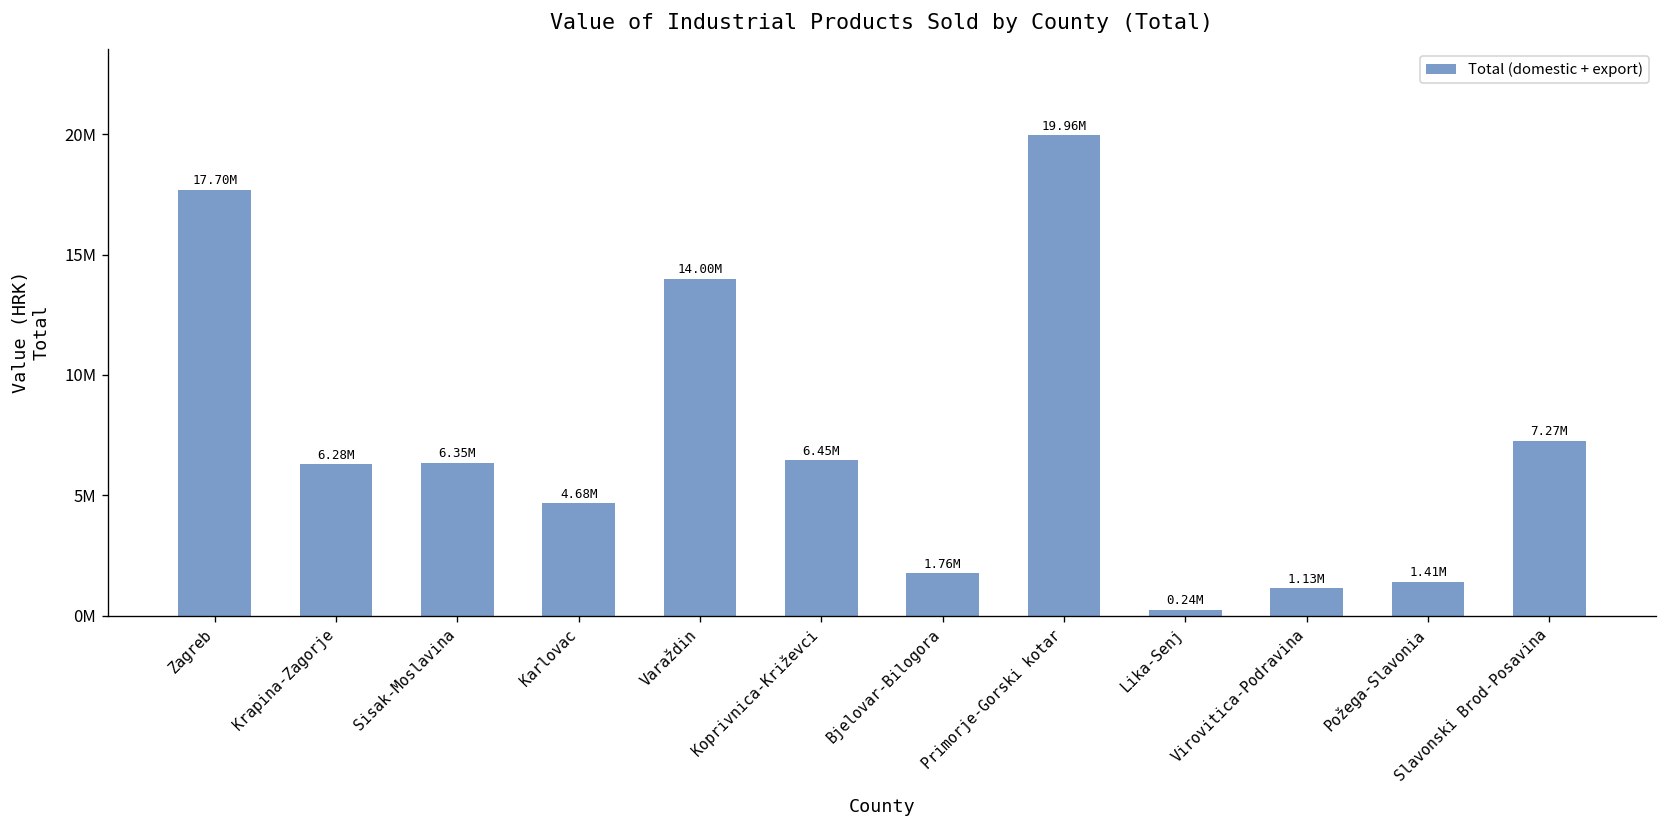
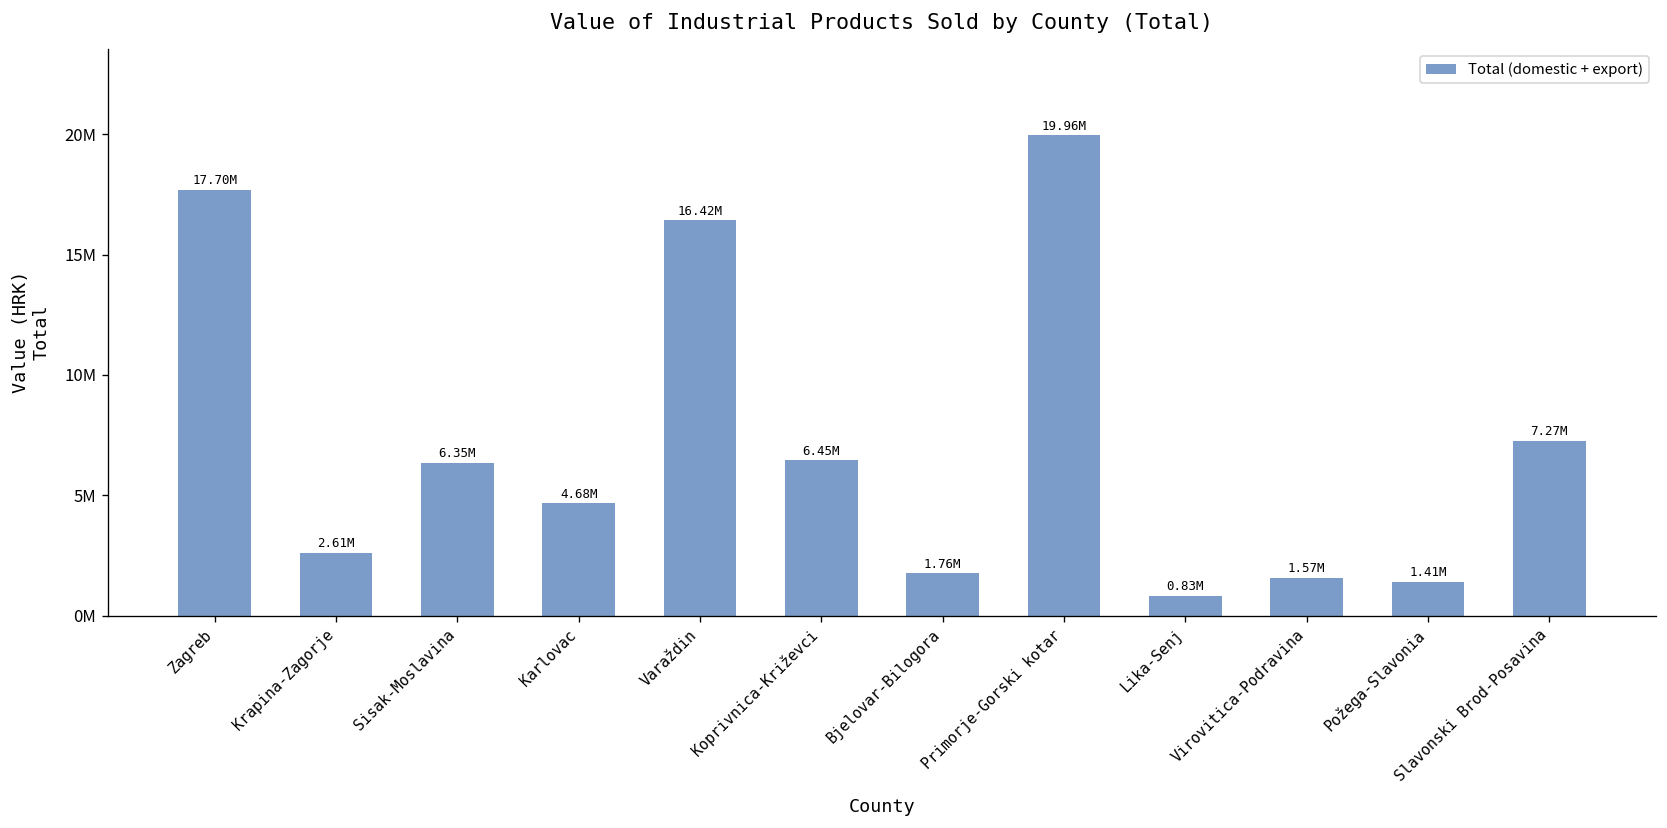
Krapina-Zagorje: 6.28M -> 2.61M
Varaždin: 14.00M -> 16.42M
Lika-Senj: 0.24M -> 0.83M
Virovitica-Podravina: 1.13M -> 1.57M
